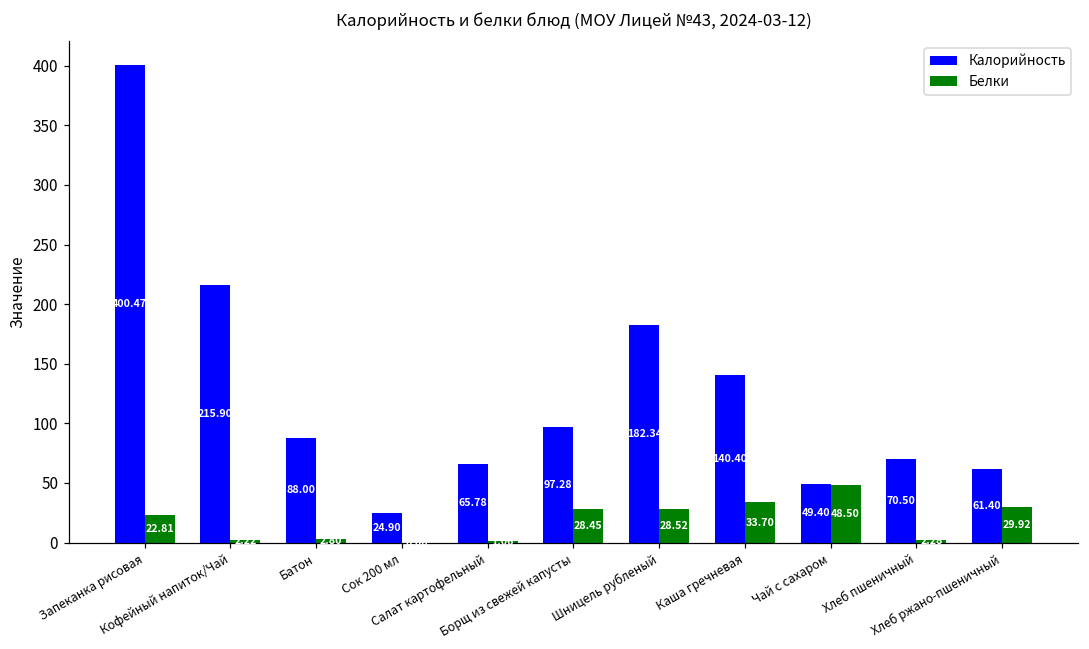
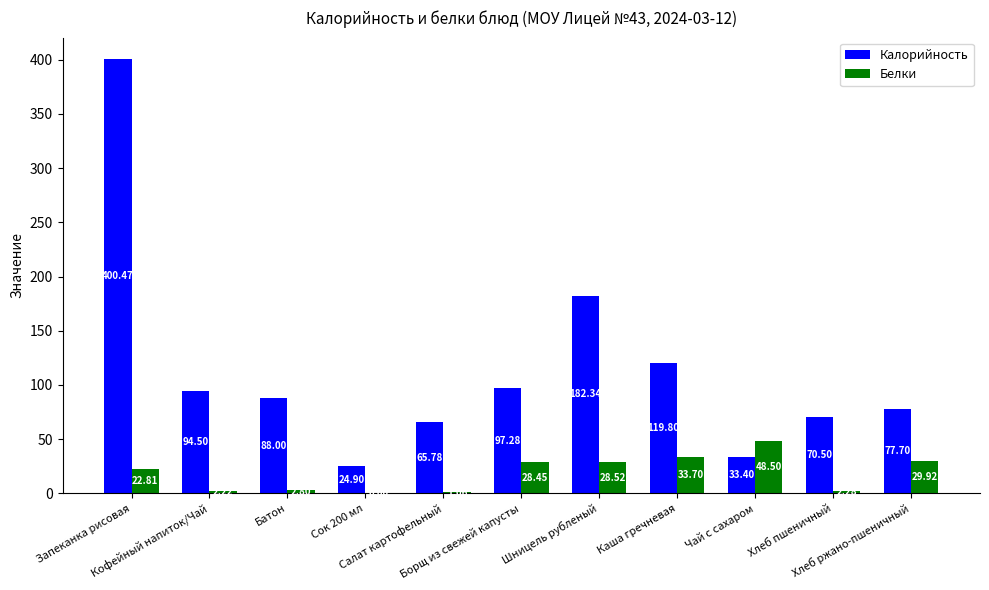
Калорийность, Кофейный напиток/Чай: 215.90 -> 94.50
Калорийность, Каша гречневая: 140.40 -> 119.80
Калорийность, Чай с сахаром: 49.40 -> 33.40
Калорийность, Хлеб ржано-пшеничный: 61.40 -> 77.70
